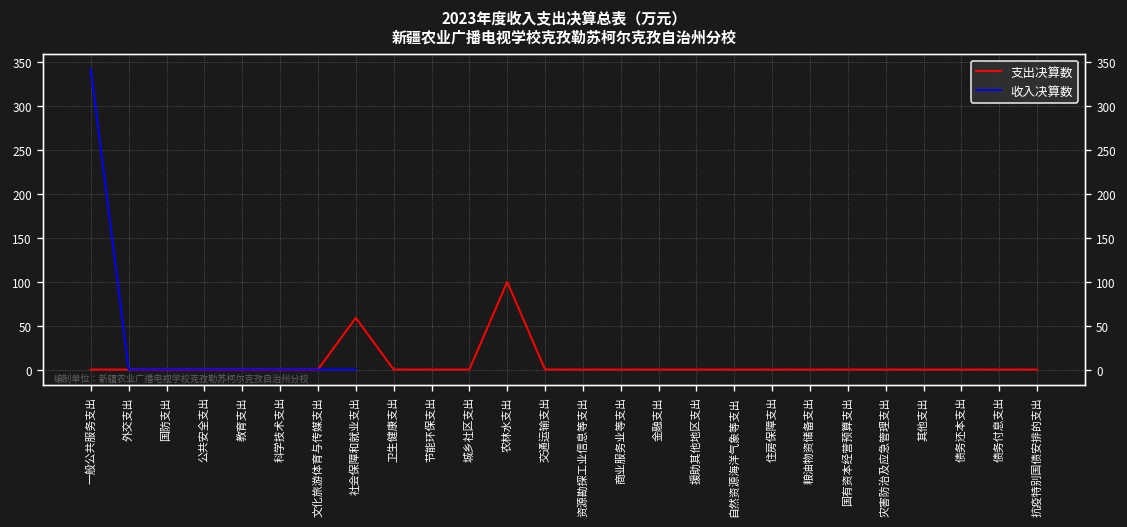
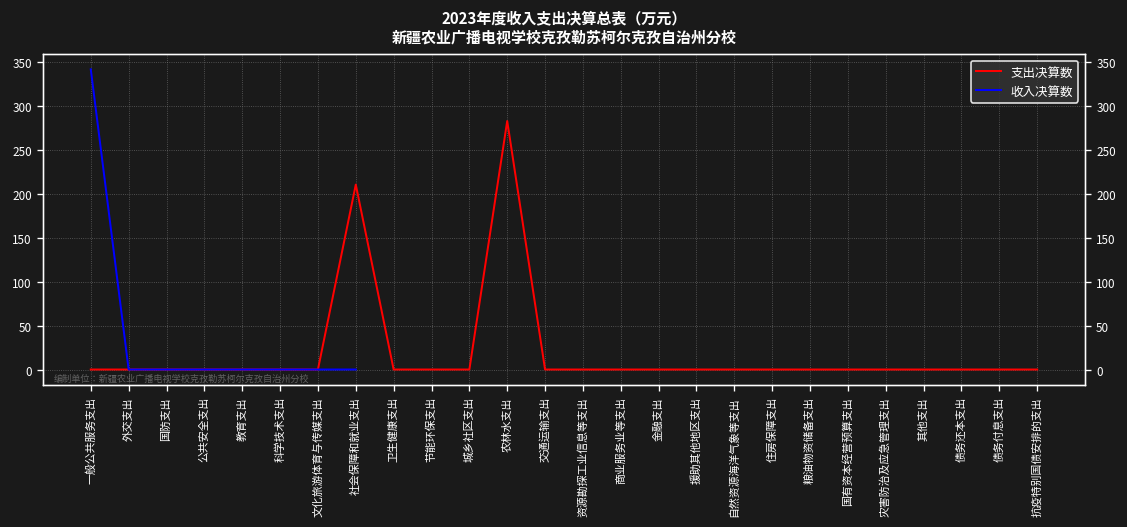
支出决算数, 社会保障和就业支出: 60 -> 210
支出决算数, 农林水支出: 100 -> 280
